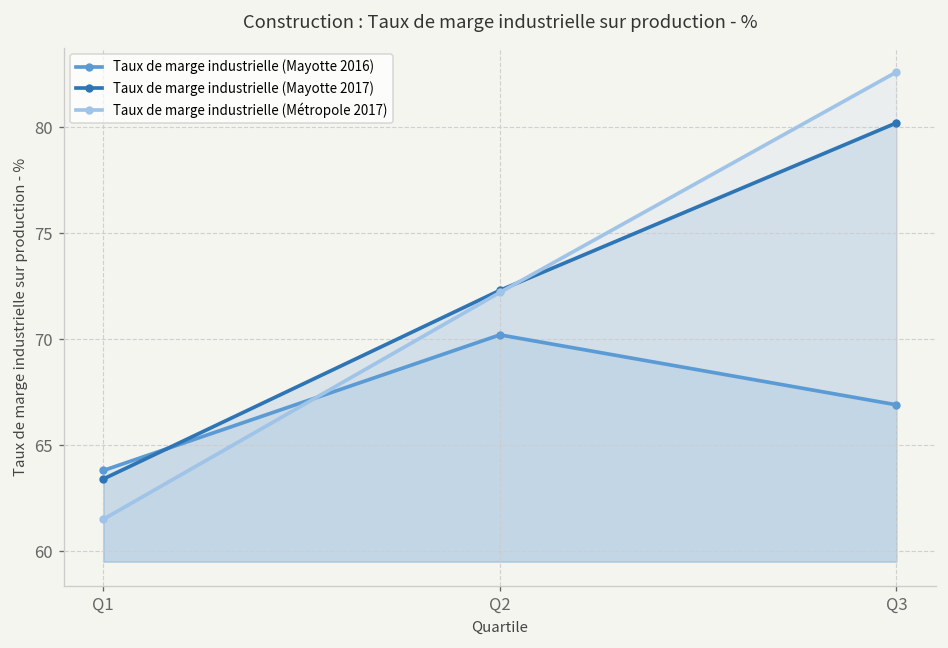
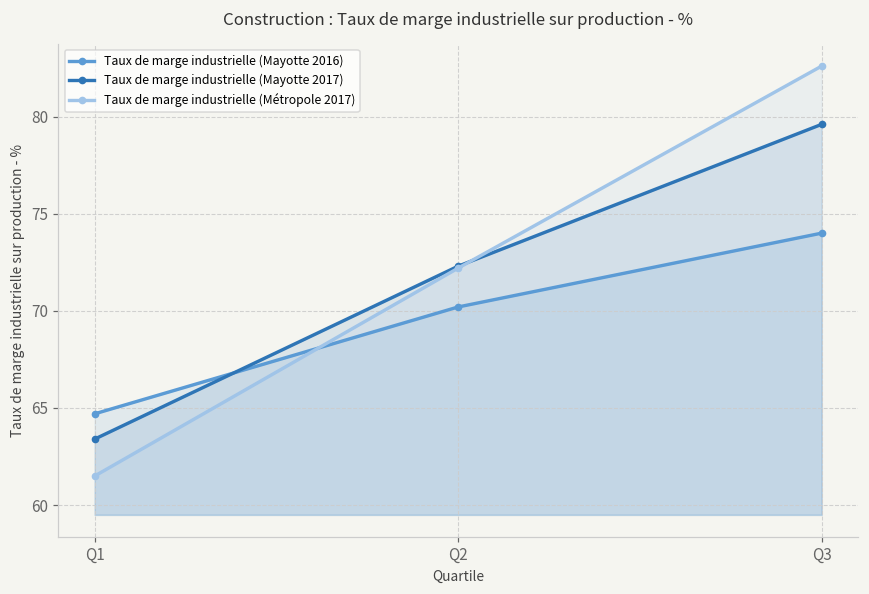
Taux de marge industrielle (Mayotte 2016), Q1: 63.8 -> 64.7
Taux de marge industrielle (Mayotte 2016), Q3: 66.9 -> 74.0
Taux de marge industrielle (Mayotte 2017), Q3: 80.2 -> 79.6
